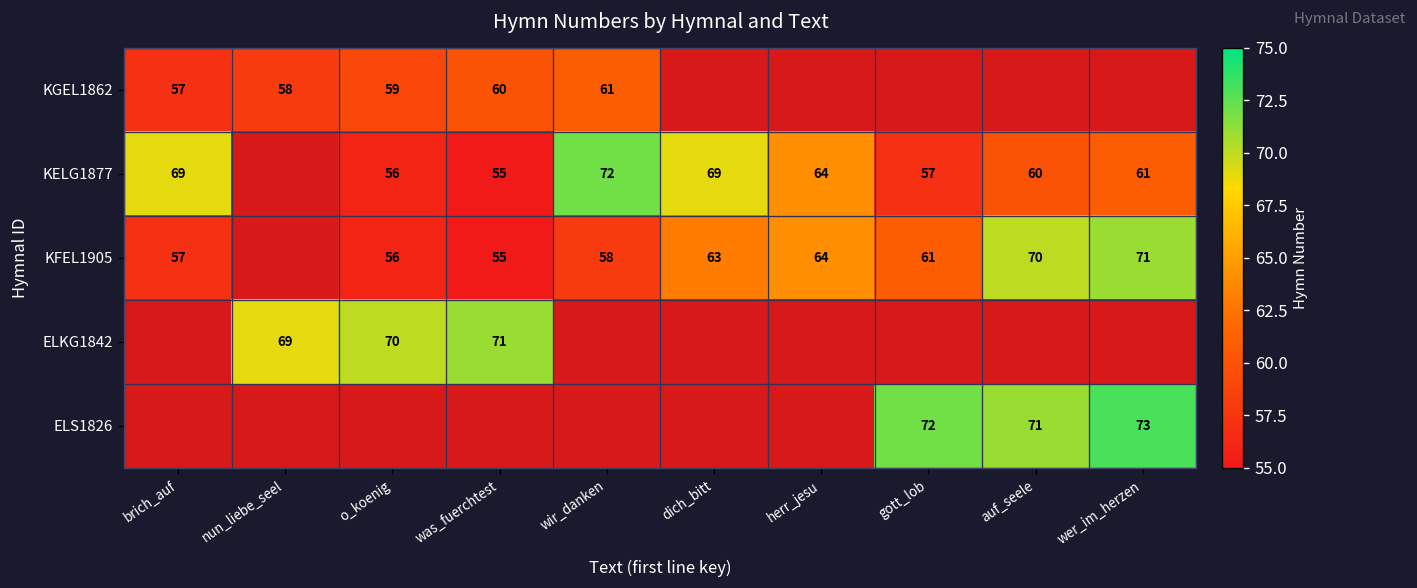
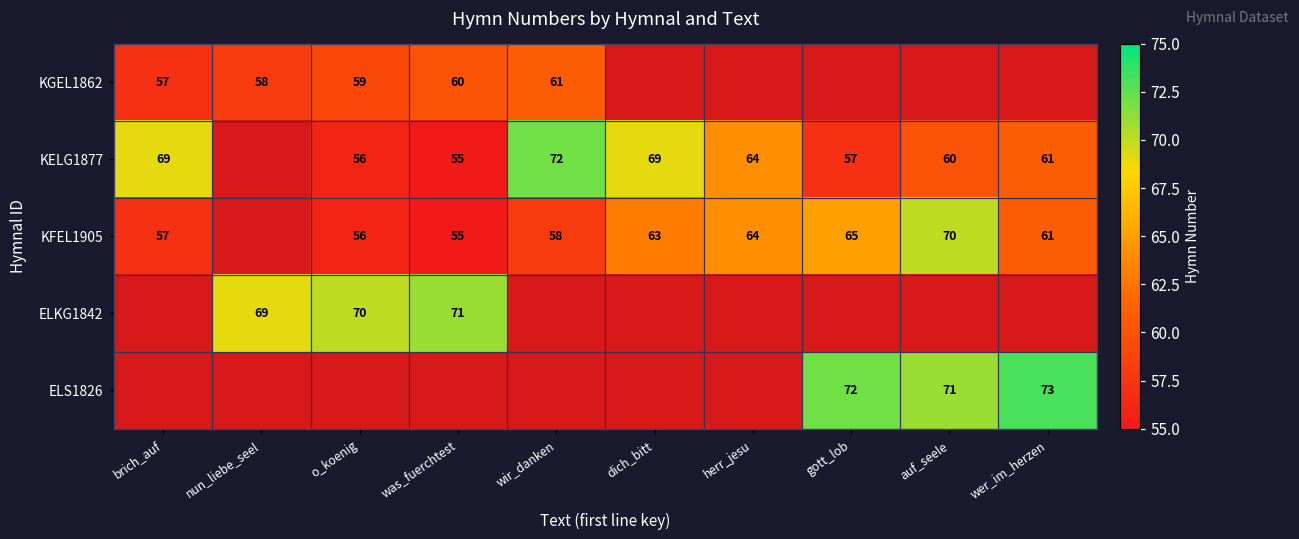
KFEL1905, gott_lob: 61 -> 65
KFEL1905, wer_im_herzen: 71 -> 61
